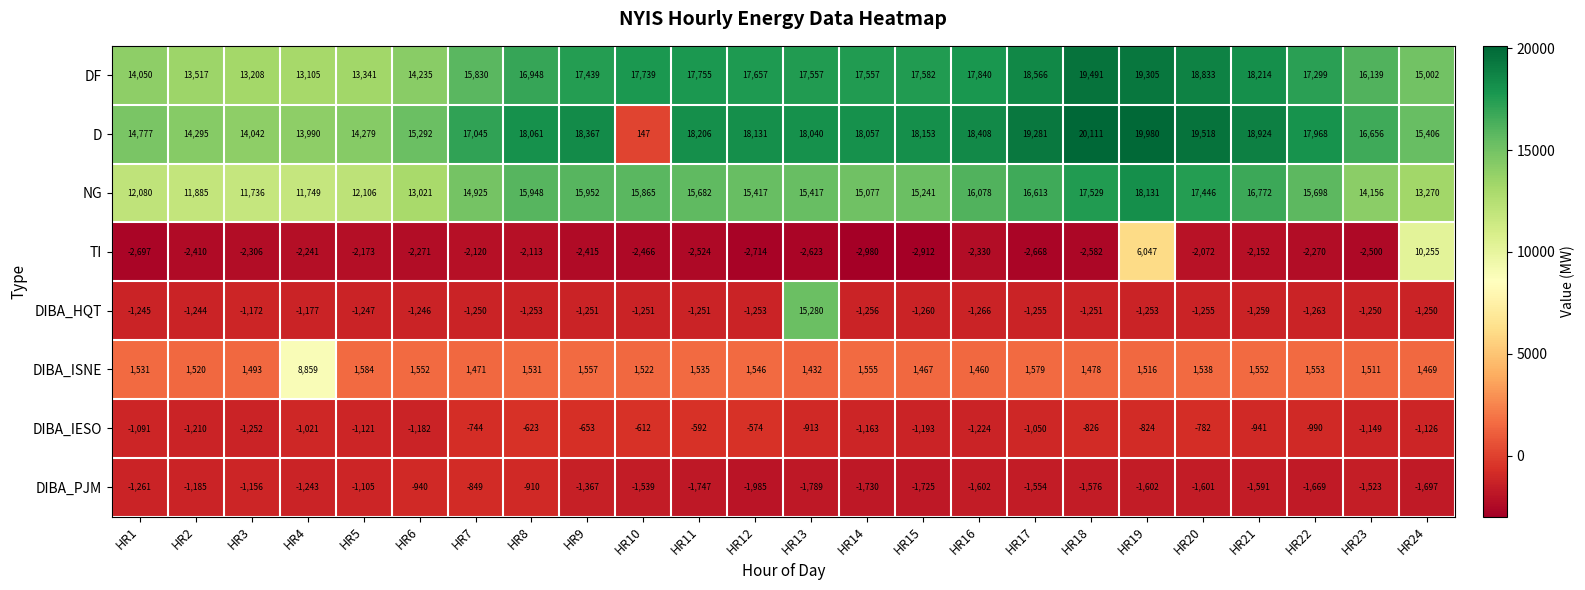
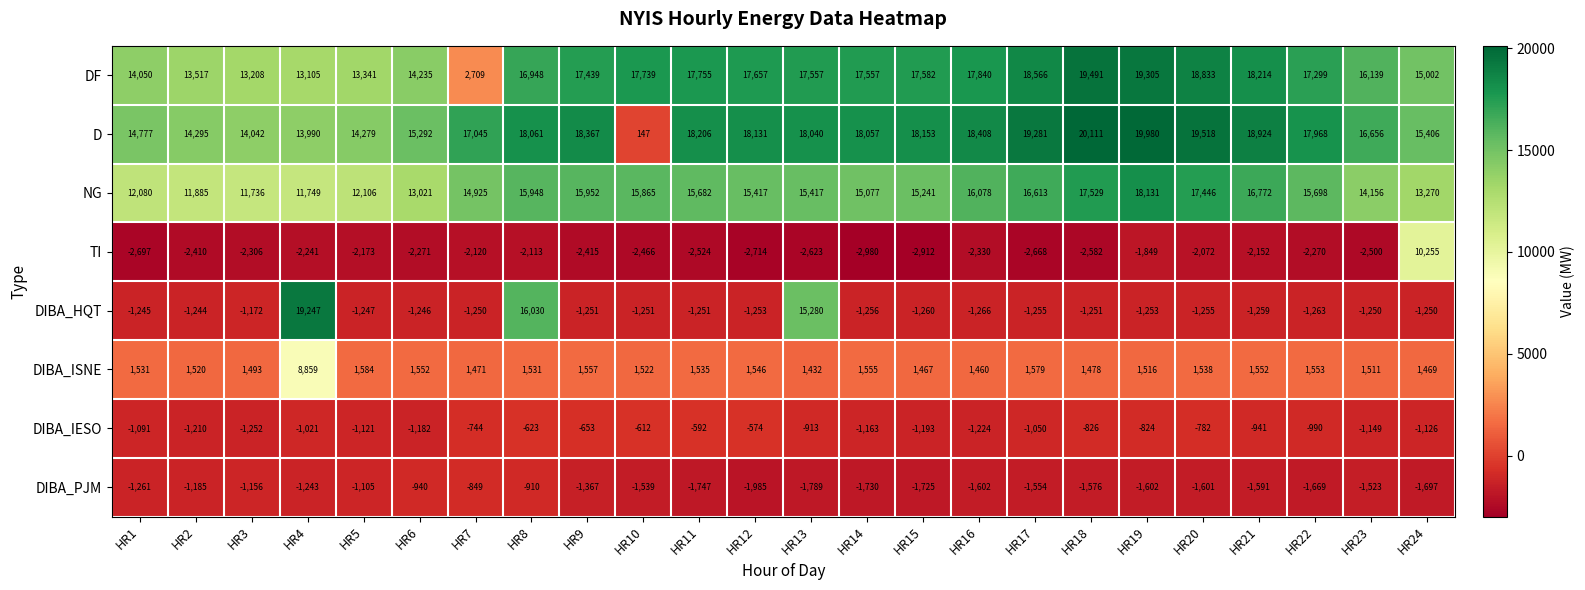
DF, HR7: 15,830 -> 2,709
TI, HR19: 6,047 -> -1,849
DIBA_HQT, HR4: -1,177 -> 19,247
DIBA_HQT, HR8: -1,253 -> 16,030
